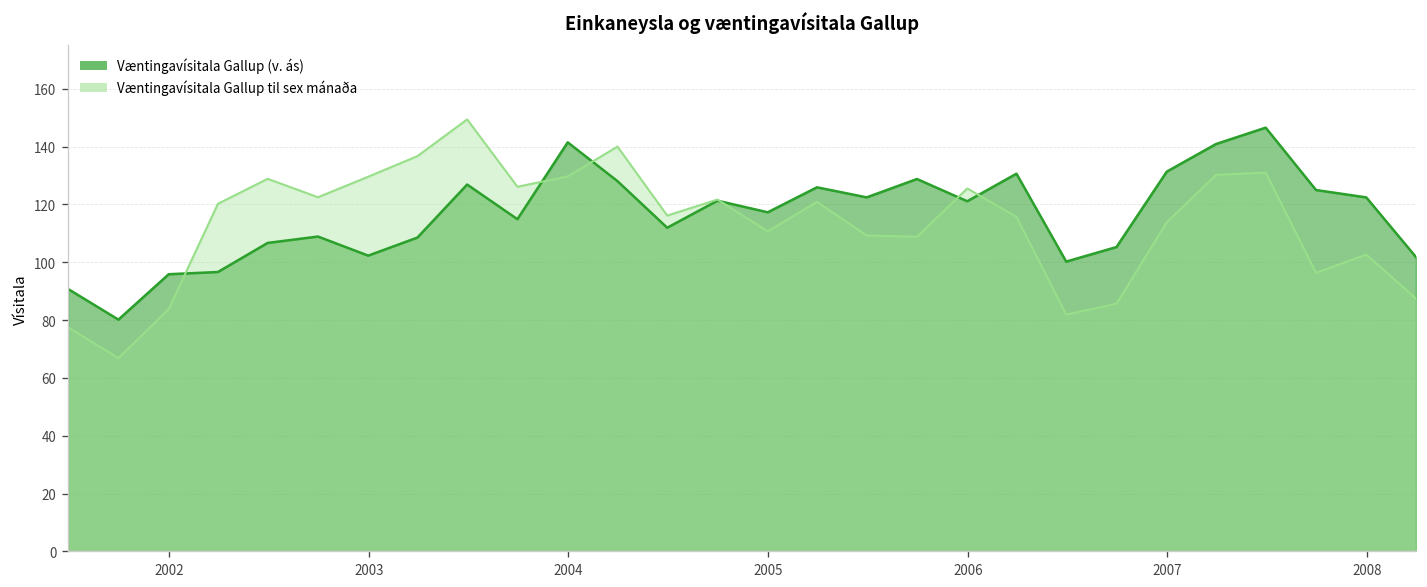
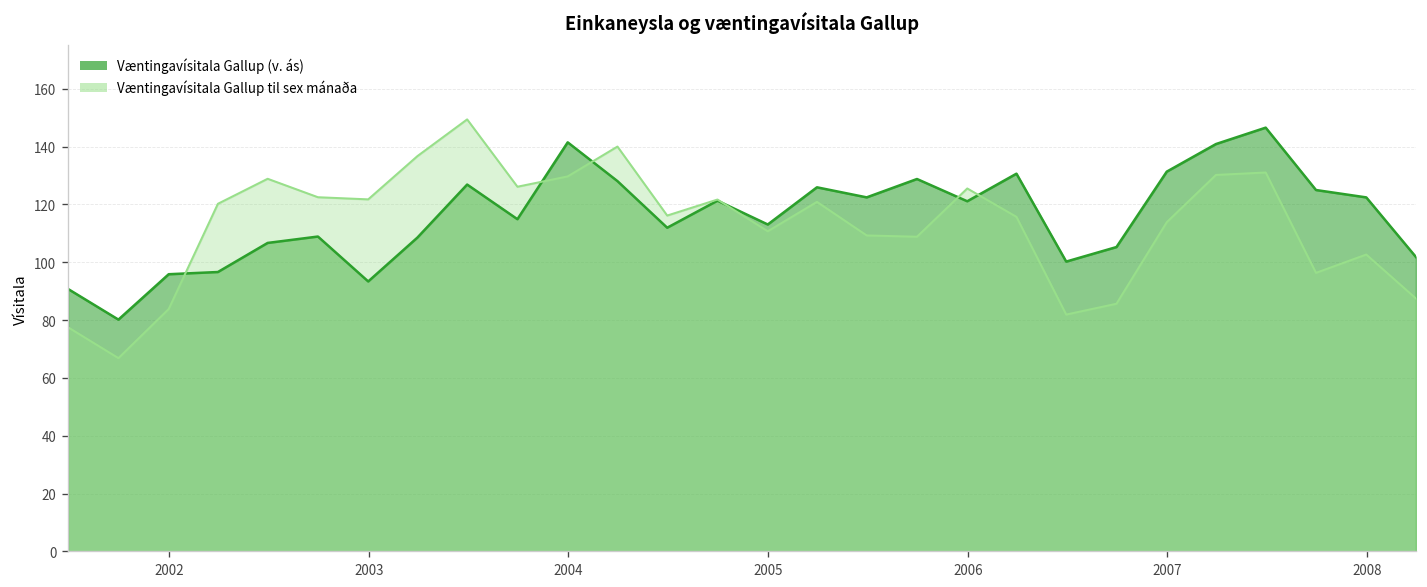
Væntingavísitala Gallup (v. ás), 2003: 102 -> 93
Væntingavísitala Gallup til sex mánaða, 2003: 130 -> 122
Væntingavísitala Gallup (v. ás), 2005: 117 -> 113
